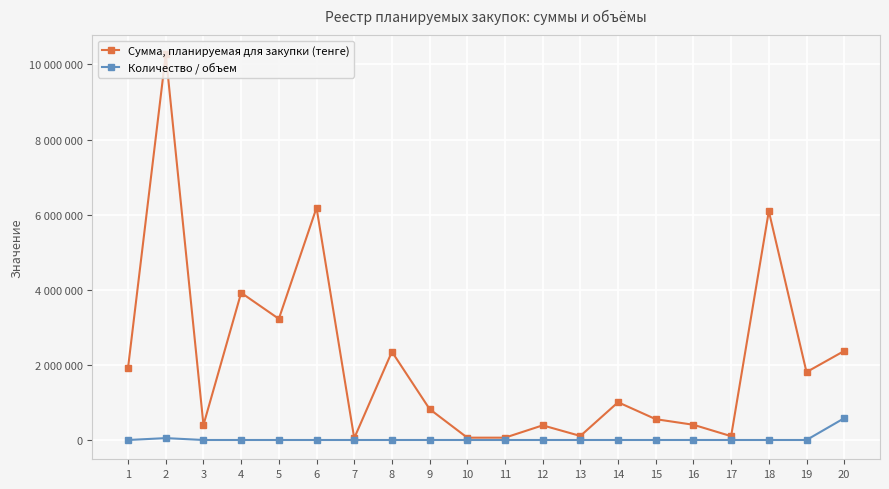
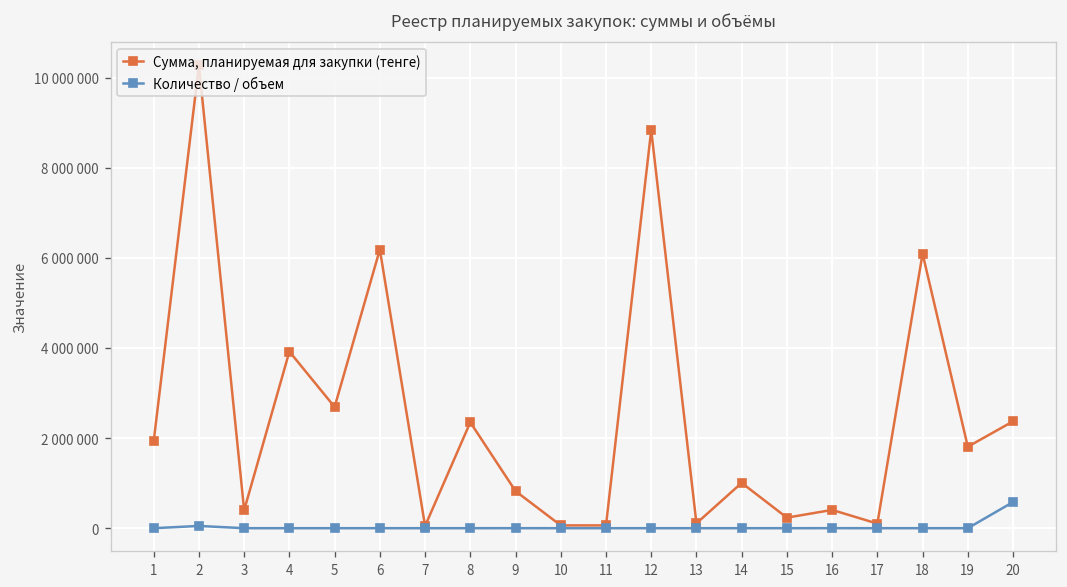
Сумма, планируемая для закупки (тенге), 5: 3200000 -> 2700000
Сумма, планируемая для закупки (тенге), 12: 400000 -> 8800000
Сумма, планируемая для закупки (тенге), 15: 600000 -> 200000
